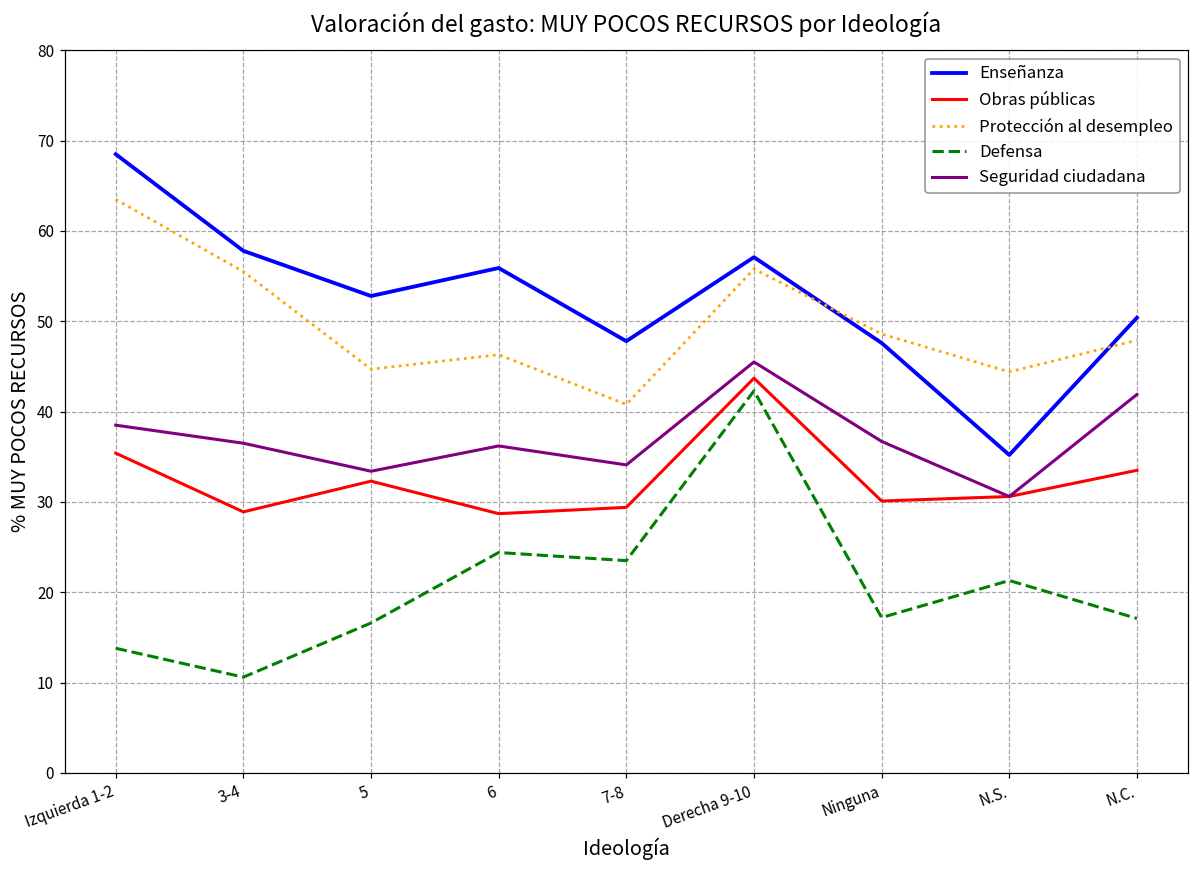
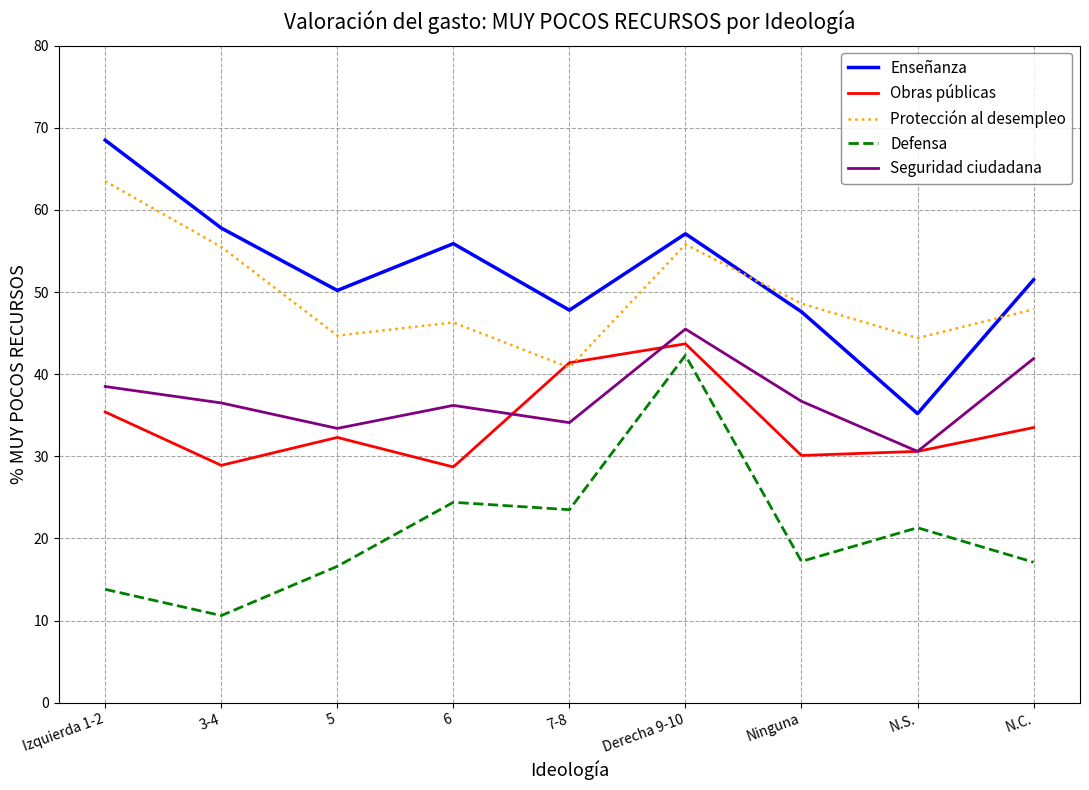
Enseñanza, 5: 53 -> 50
Obras públicas, 7-8: 29 -> 41
Enseñanza, N.C.: 50 -> 52
